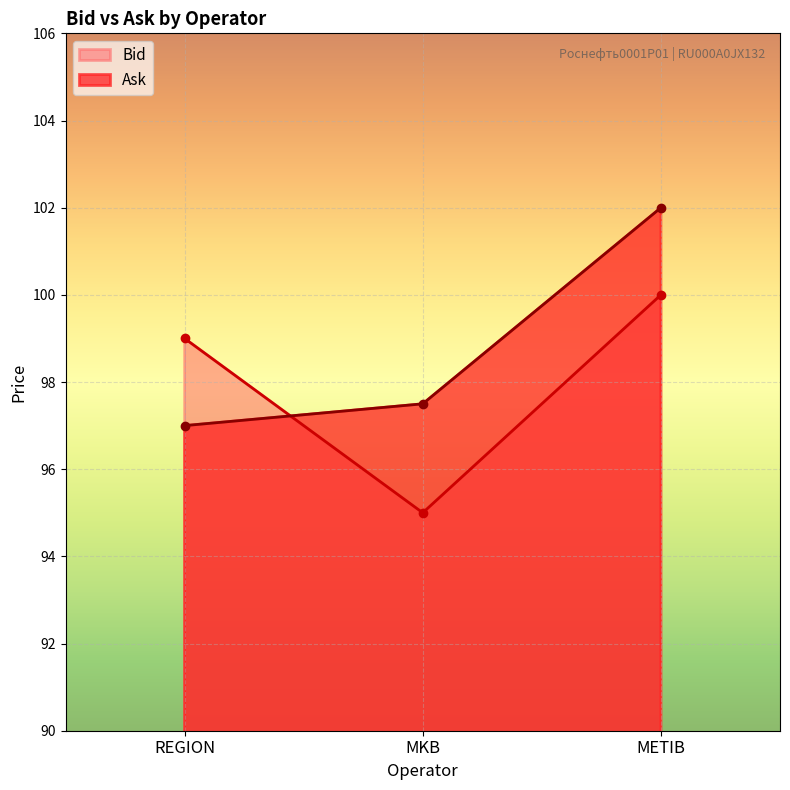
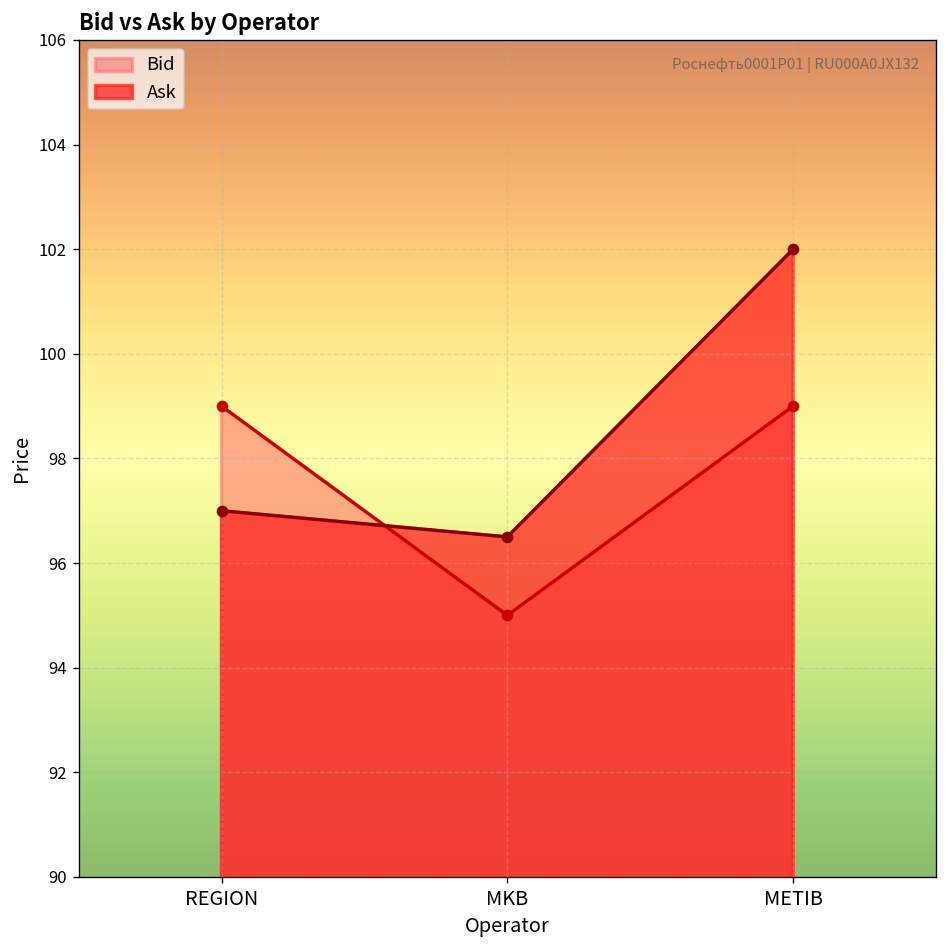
Ask, MKB: 97.5 -> 96.5
Bid, METIB: 100 -> 99
